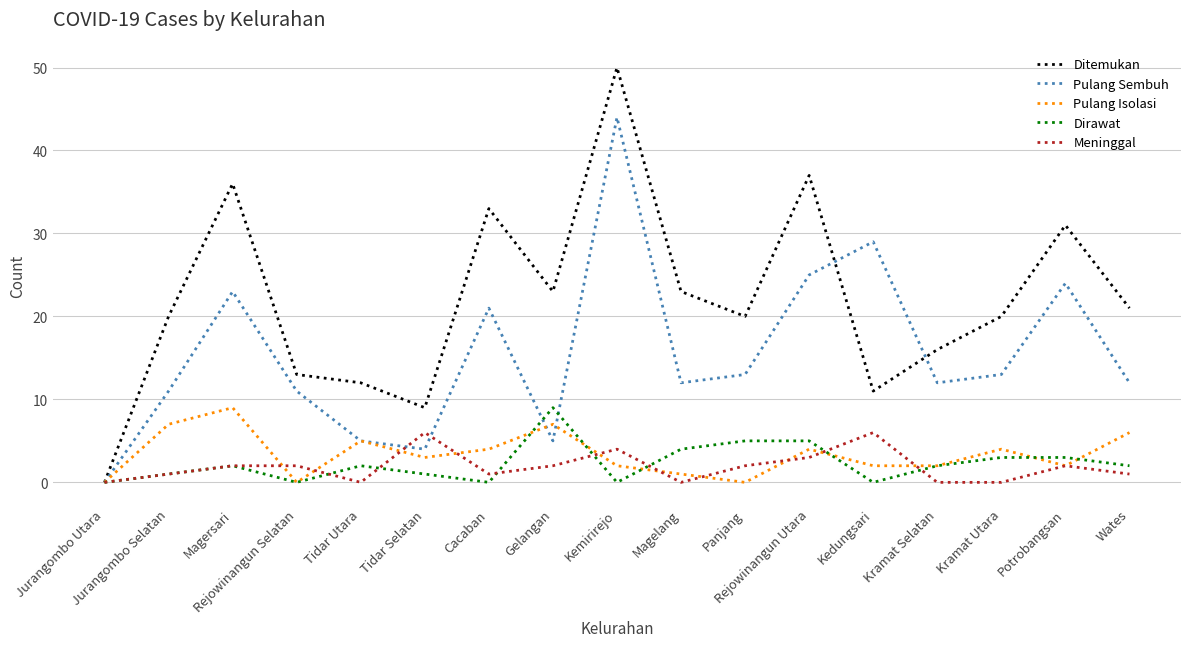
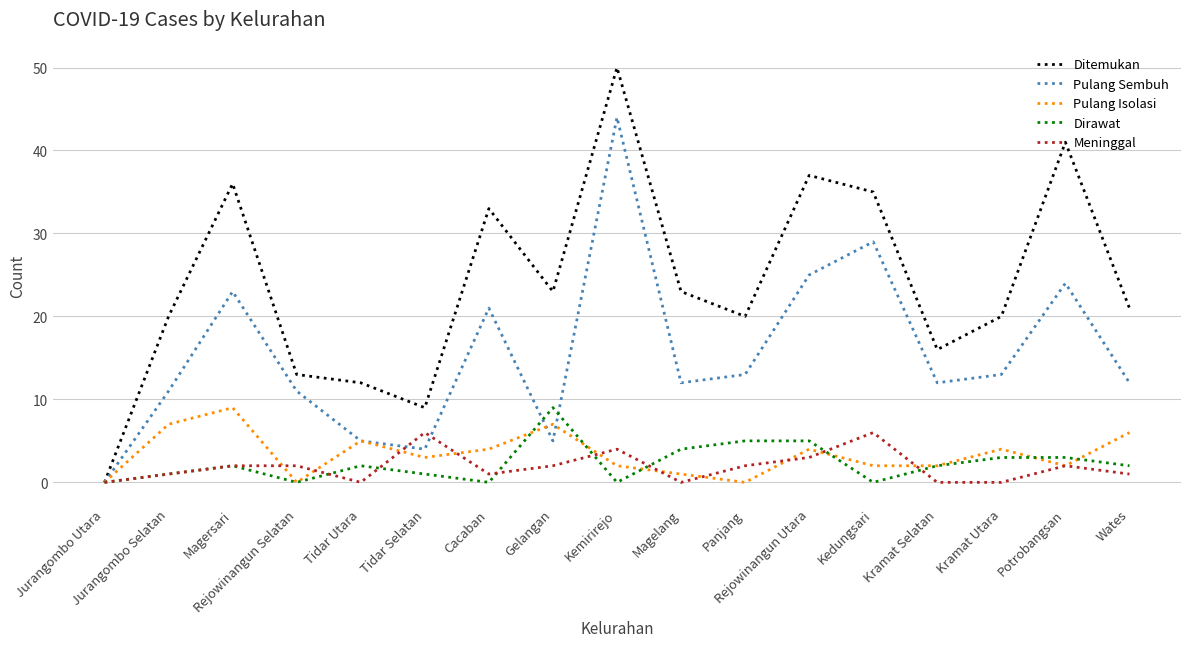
Ditemukan, Kedungsari: 11 -> 35
Ditemukan, Potrobangsan: 31 -> 41
